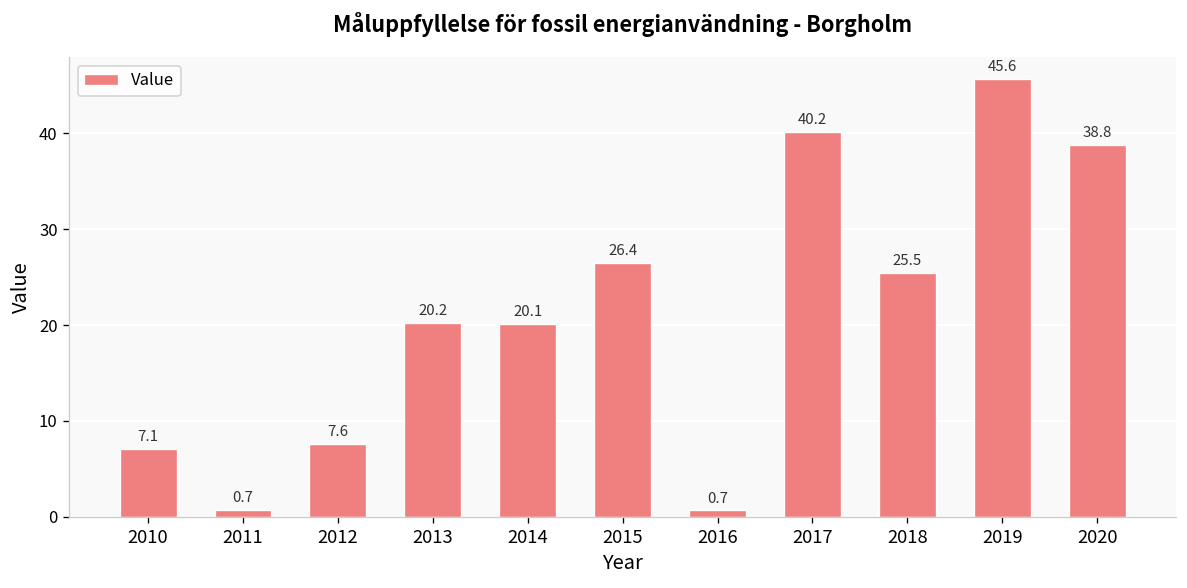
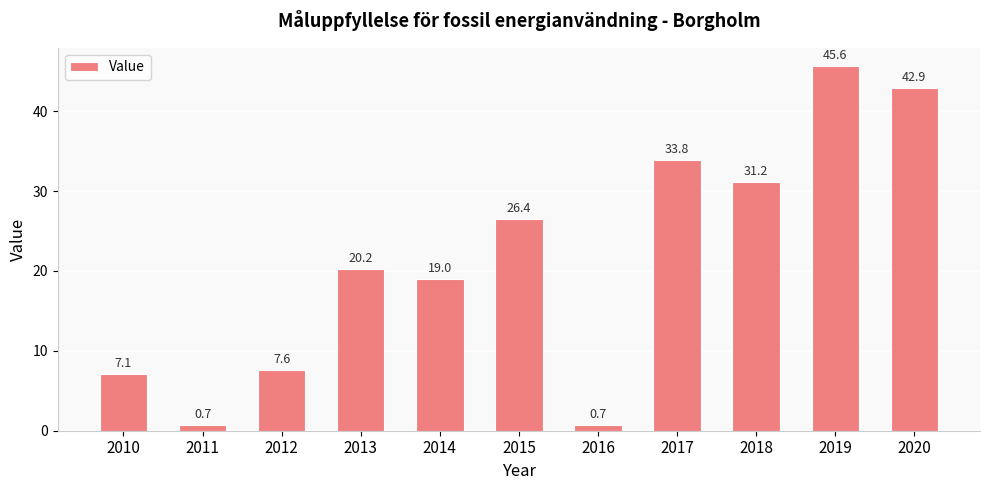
2014: 20.1 -> 19.0
2017: 40.2 -> 33.8
2018: 25.5 -> 31.2
2020: 38.8 -> 42.9
